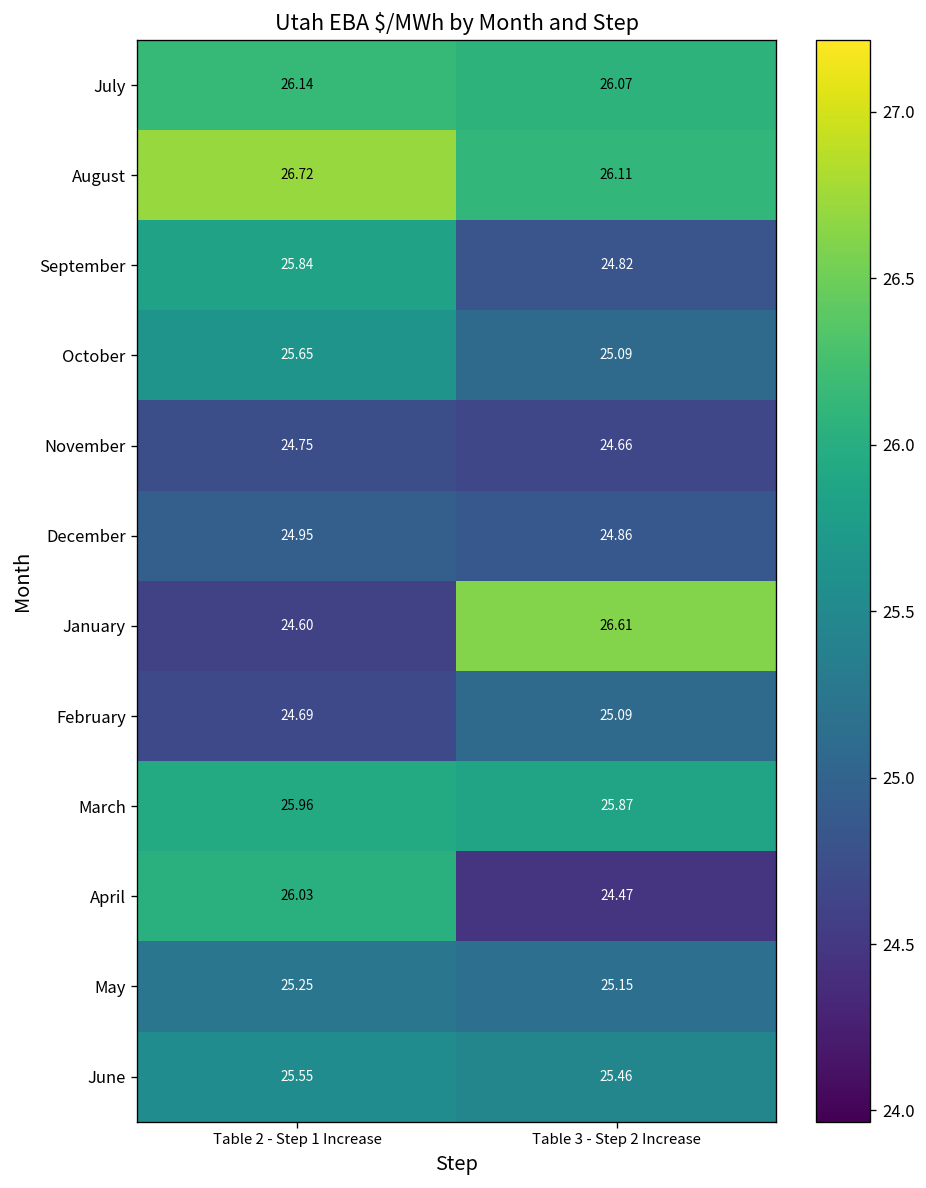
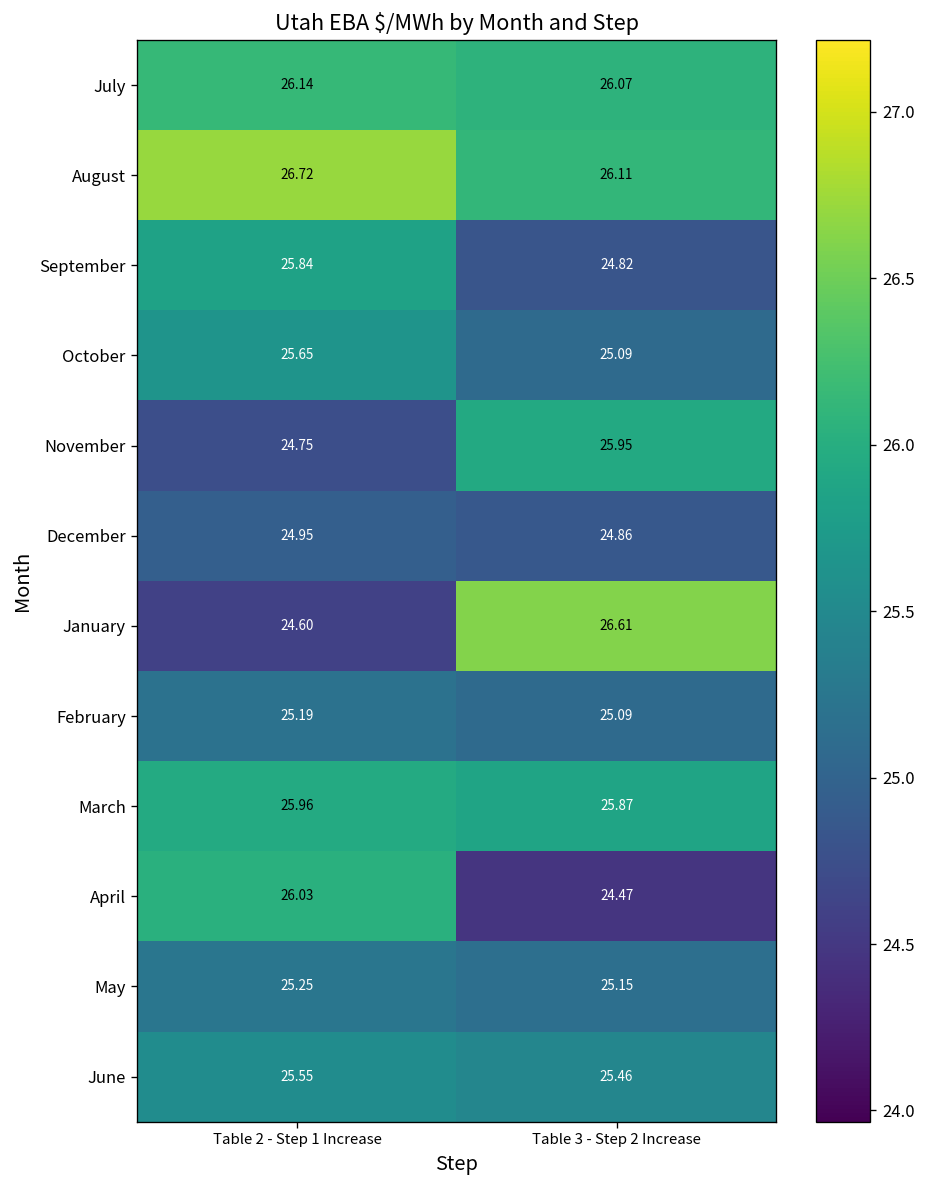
November, Table 3 - Step 2 Increase: 24.66 -> 25.95
February, Table 2 - Step 1 Increase: 24.69 -> 25.19
